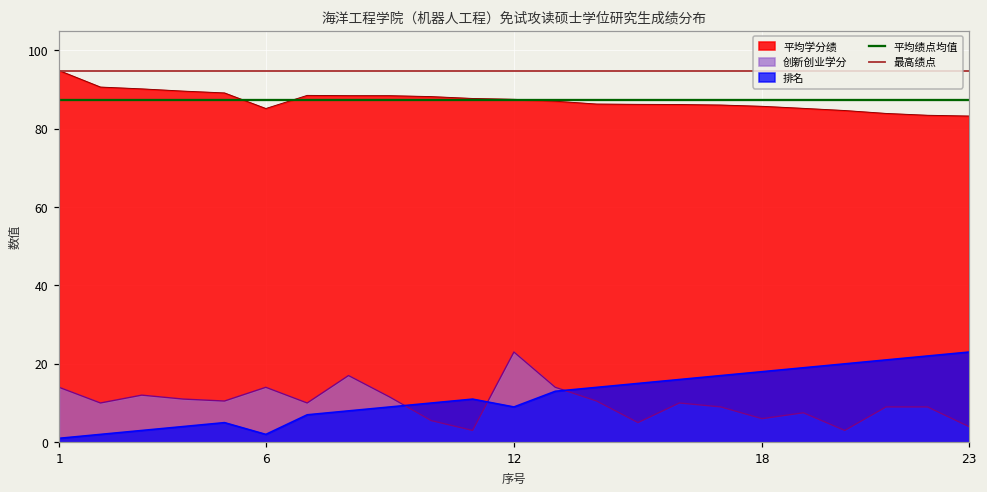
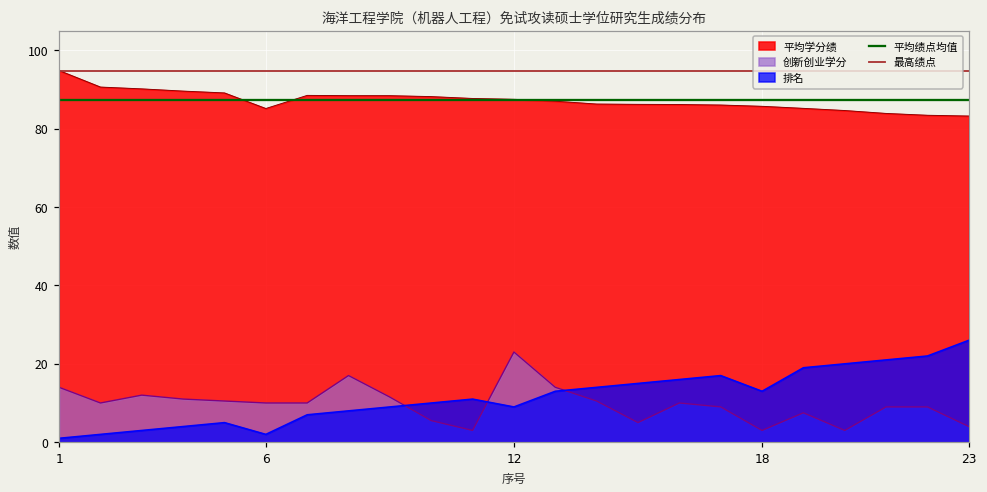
创新创业学分, 6: 14 -> 10
创新创业学分, 18: 6 -> 3
排名, 18: 18 -> 13
排名, 23: 23 -> 26
